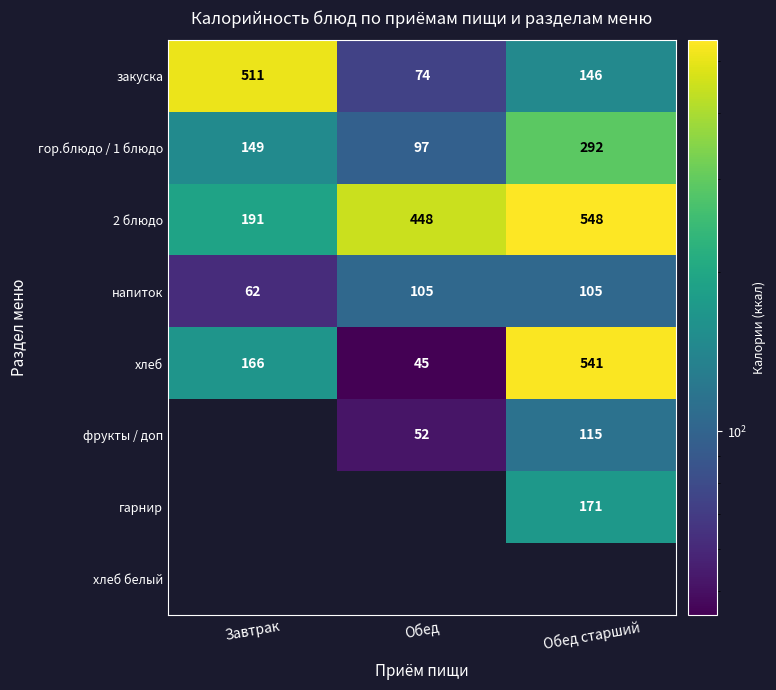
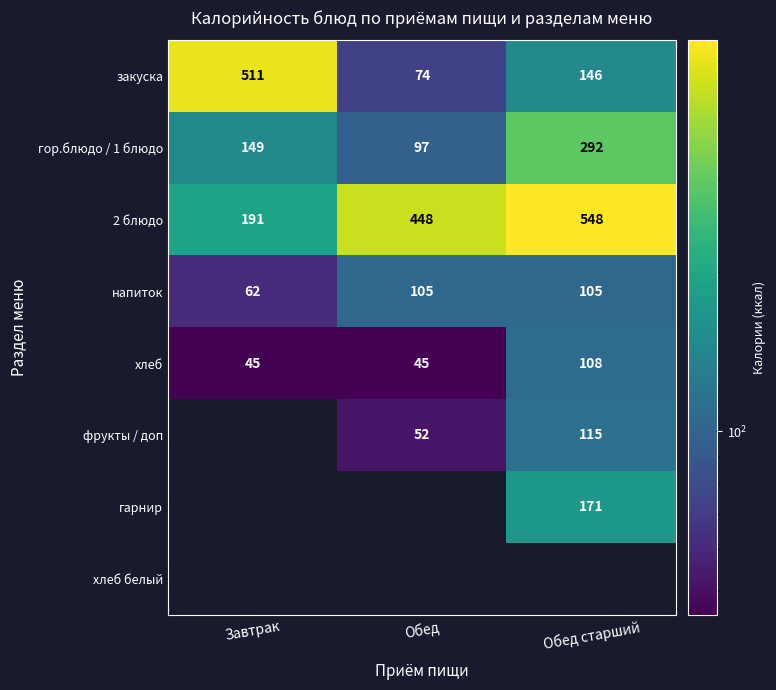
хлеб, Завтрак: 166 -> 45
хлеб, Обед старший: 541 -> 108
